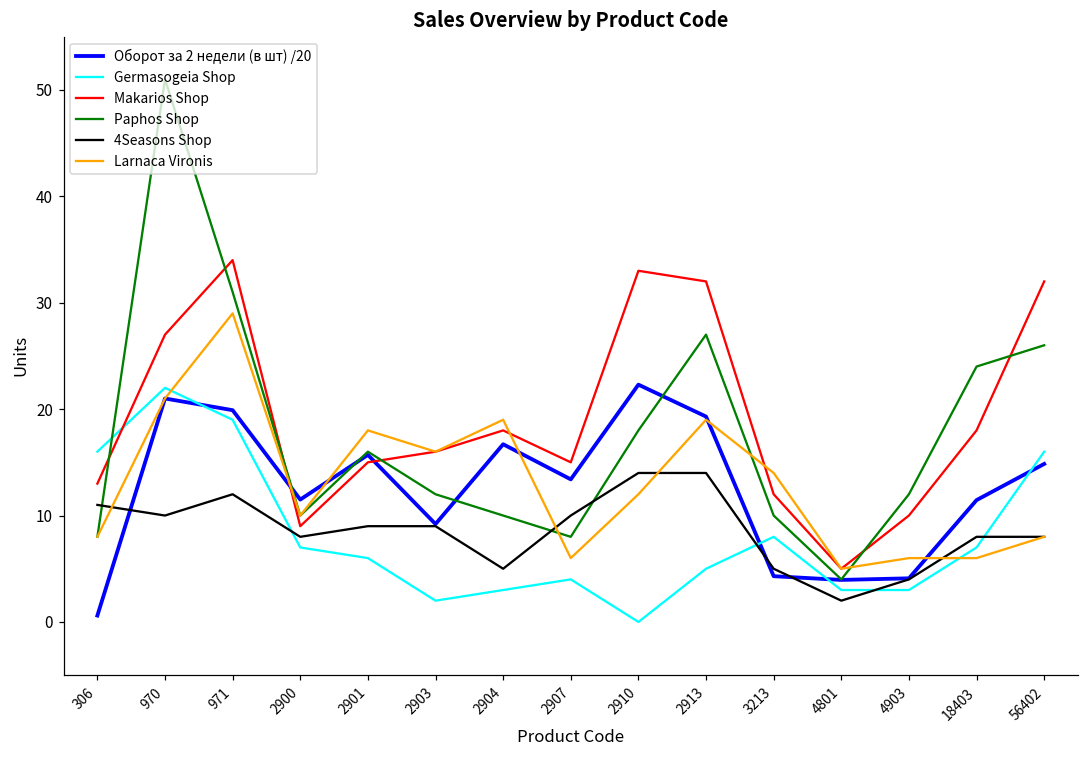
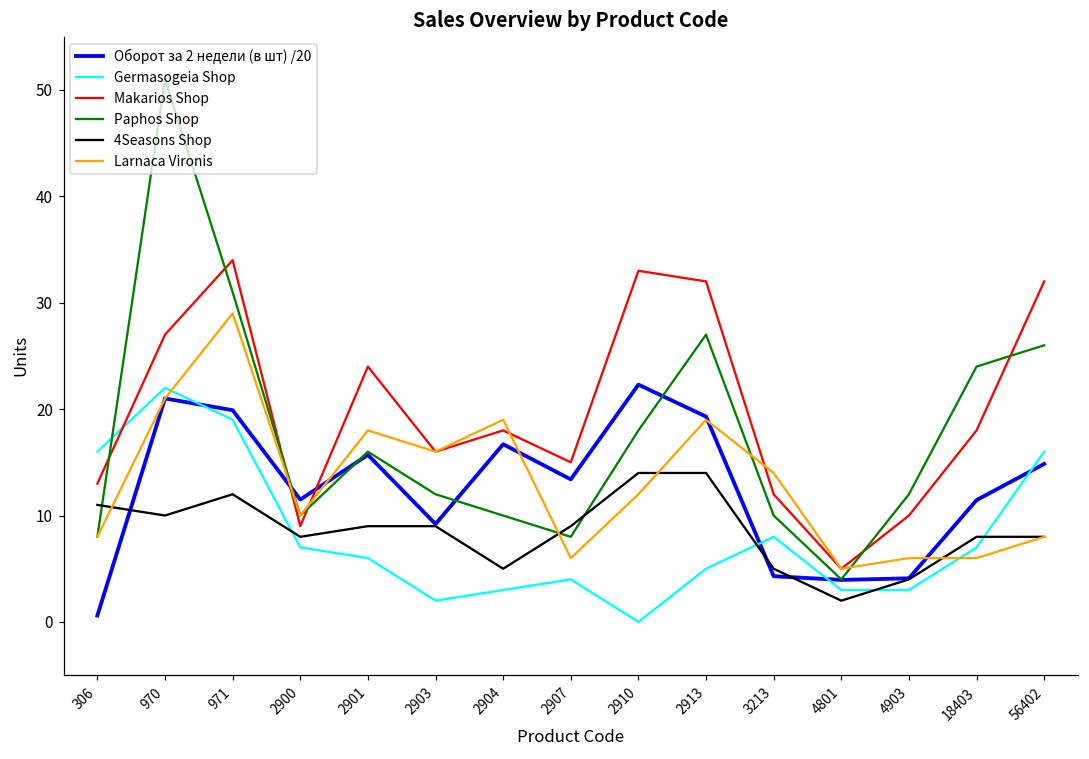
Makarios Shop, 2901: 15 -> 24
4Seasons Shop, 2907: 10 -> 9
